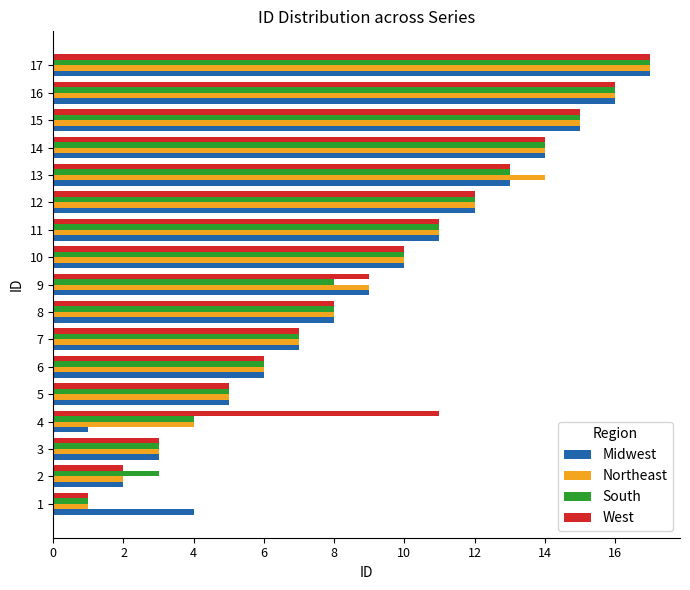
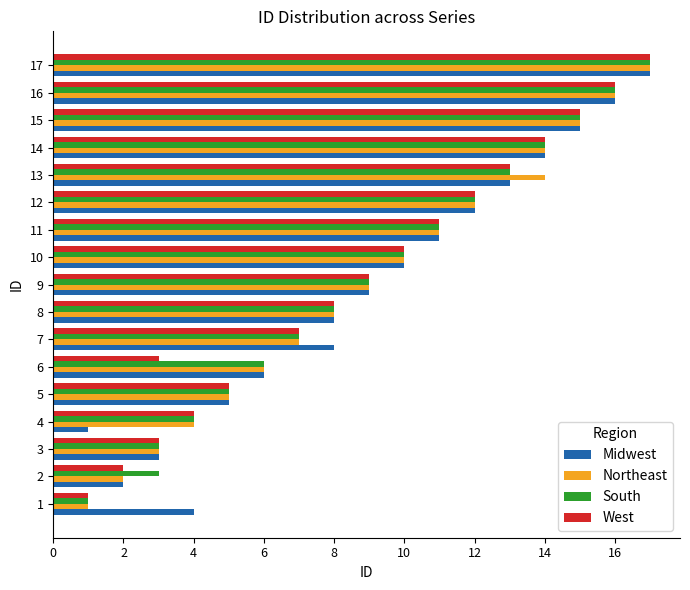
South, 9: 8 -> 9
Midwest, 7: 7 -> 8
West, 6: 6 -> 3
West, 4: 11 -> 4
